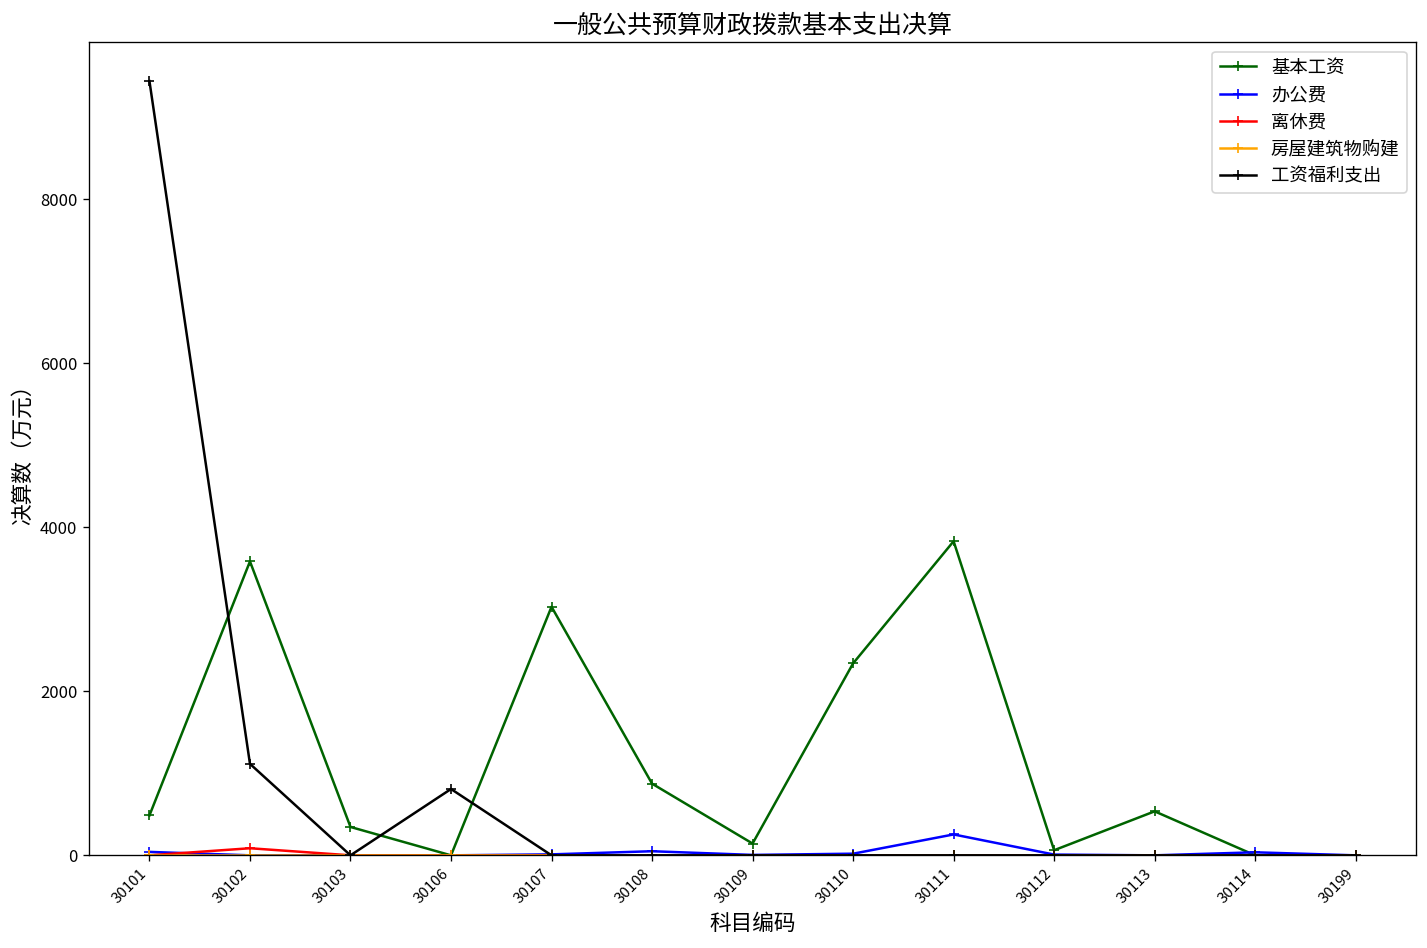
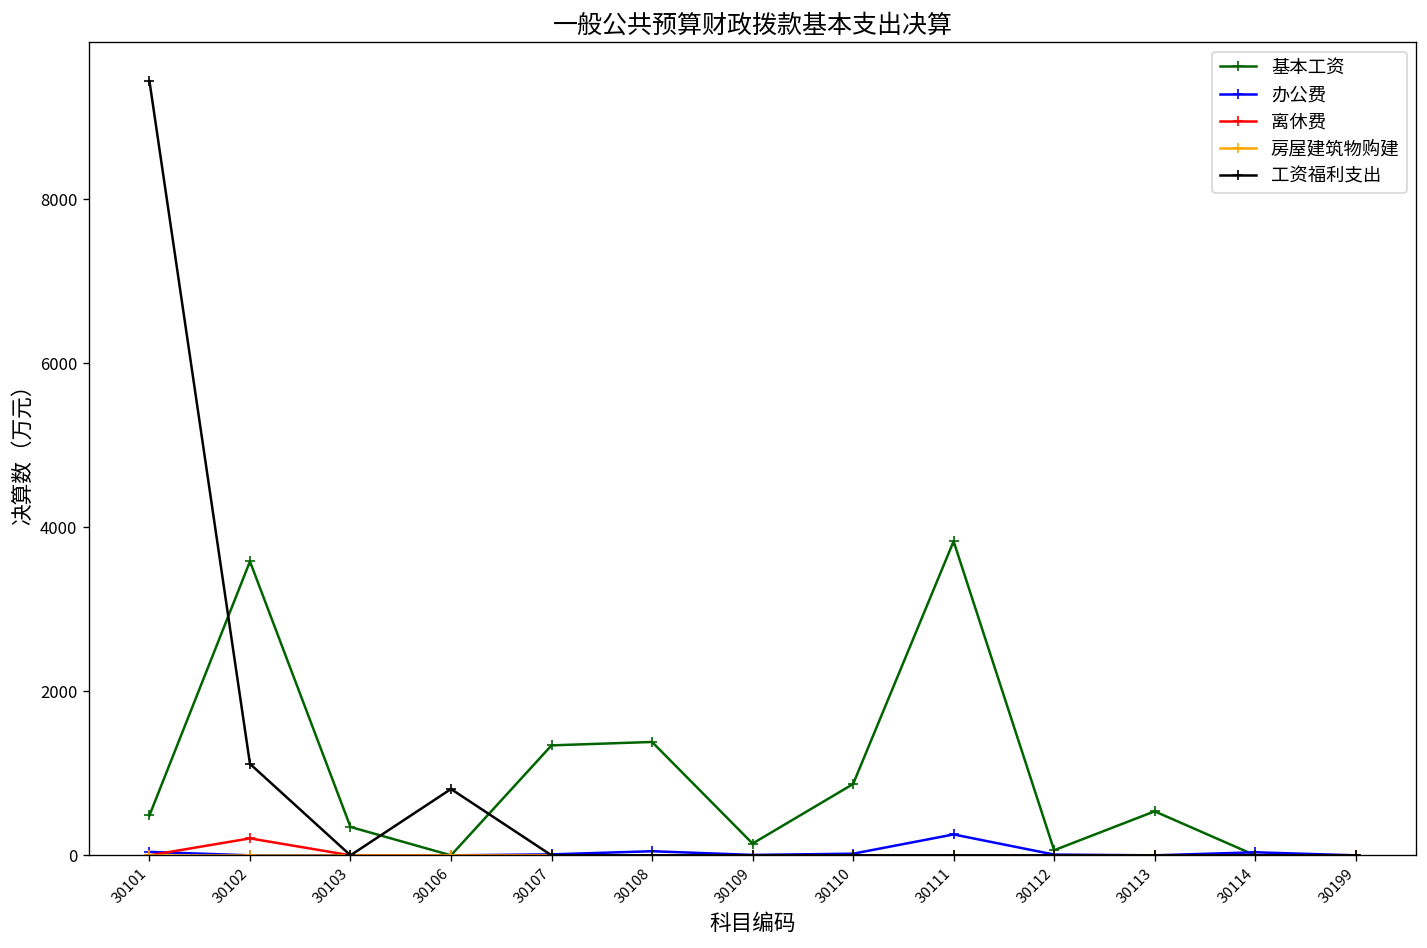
离休费, 30102: 100 -> 200
基本工资, 30107: 3000 -> 1300
基本工资, 30108: 900 -> 1400
基本工资, 30110: 2300 -> 900
